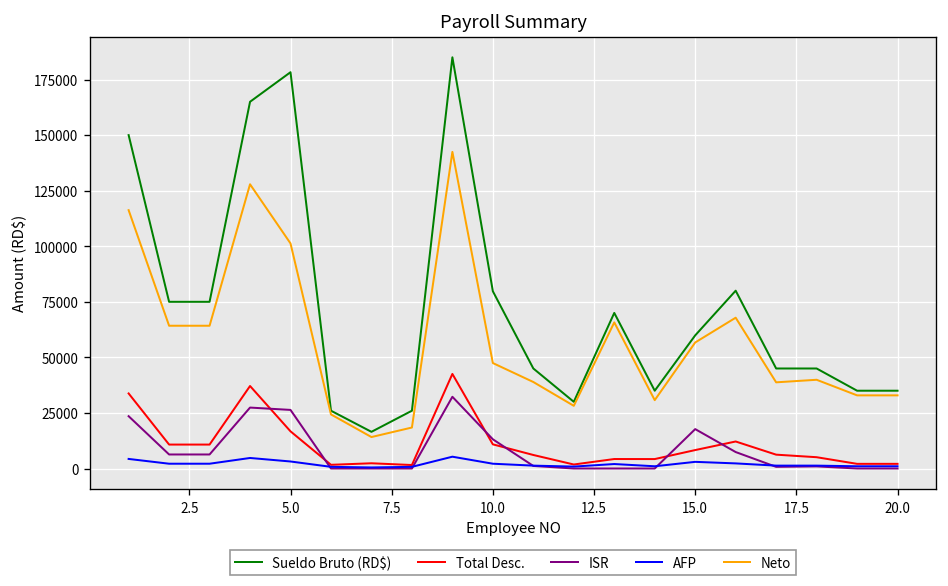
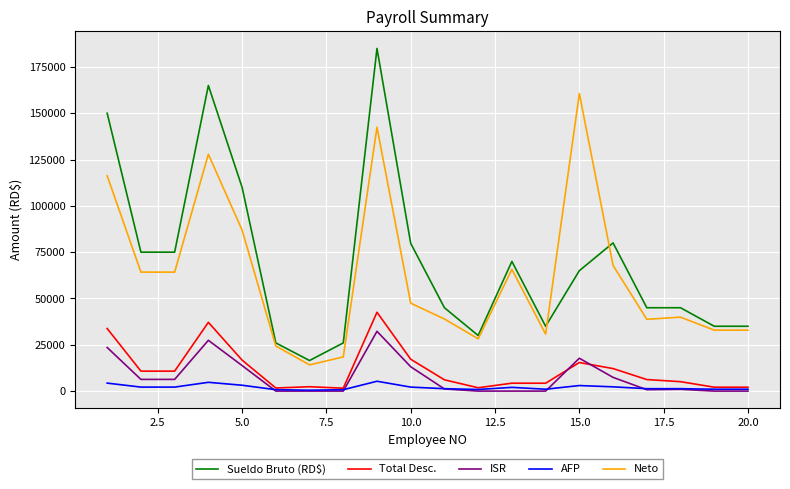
Sueldo Bruto (RD$), 5.0: 178000 -> 110000
ISR, 5.0: 26000 -> 14000
Neto, 5.0: 101000 -> 87000
Total Desc., 10.0: 11000 -> 17000
Sueldo Bruto (RD$), 15.0: 60000 -> 65000
Total Desc., 15.0: 8000 -> 15000
Neto, 15.0: 57000 -> 161000
